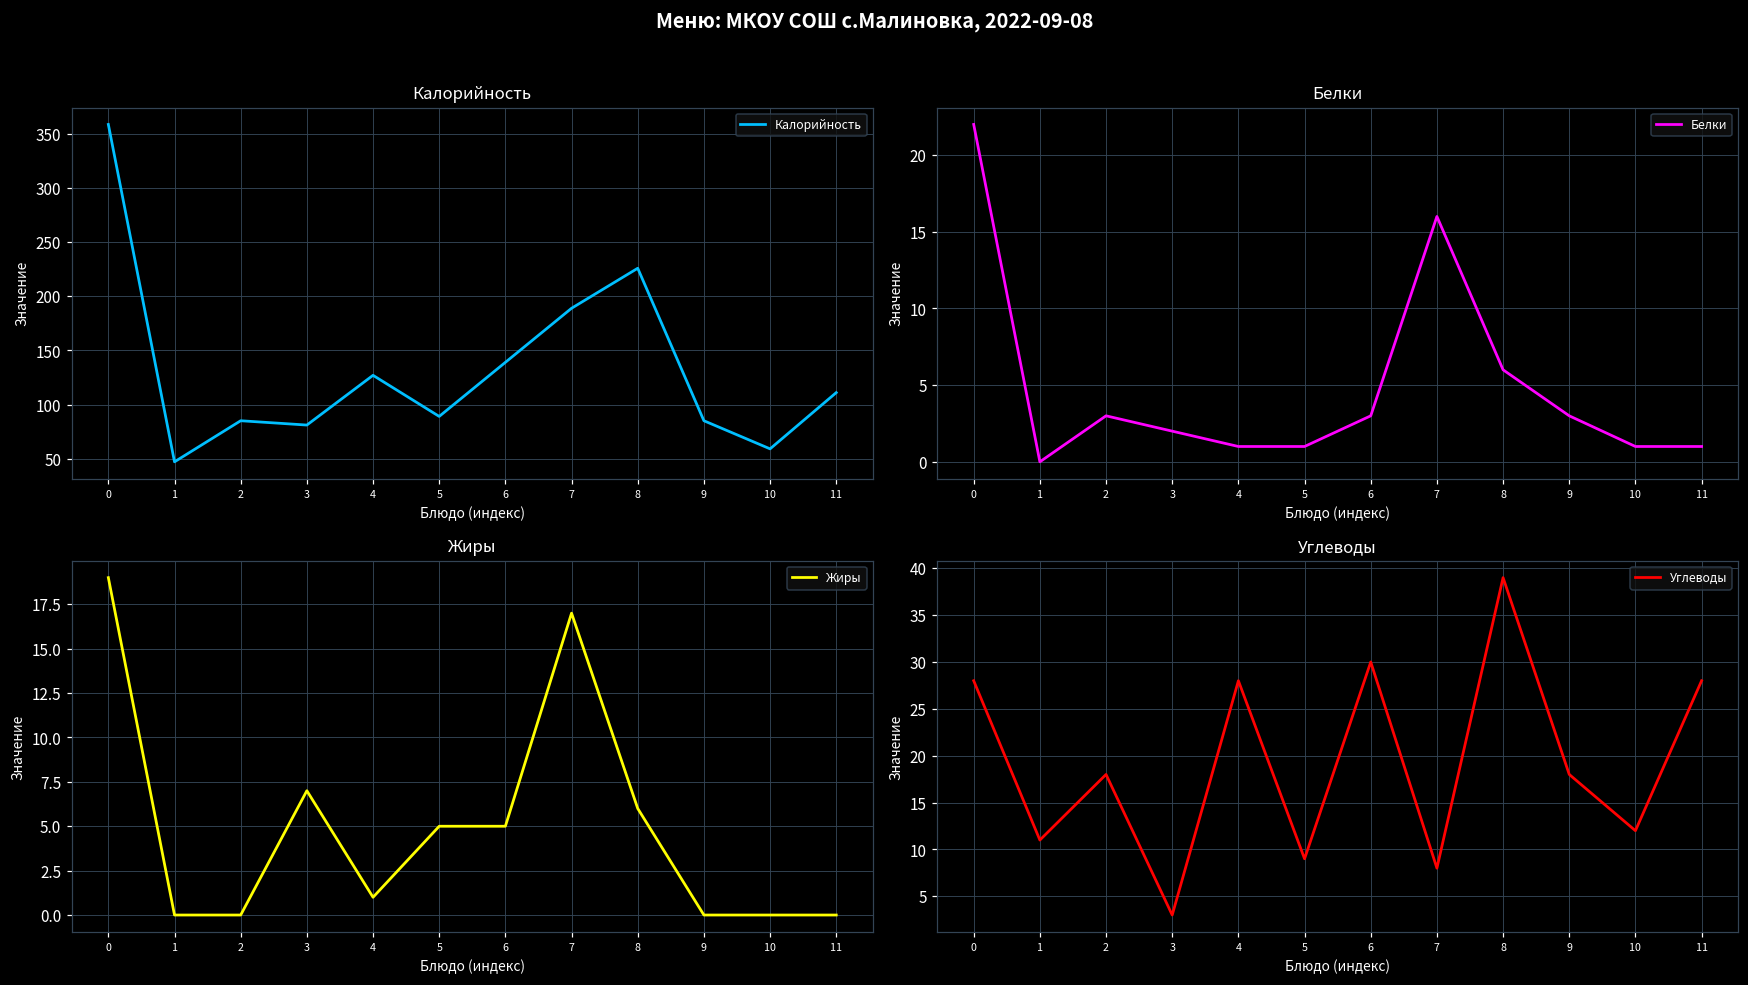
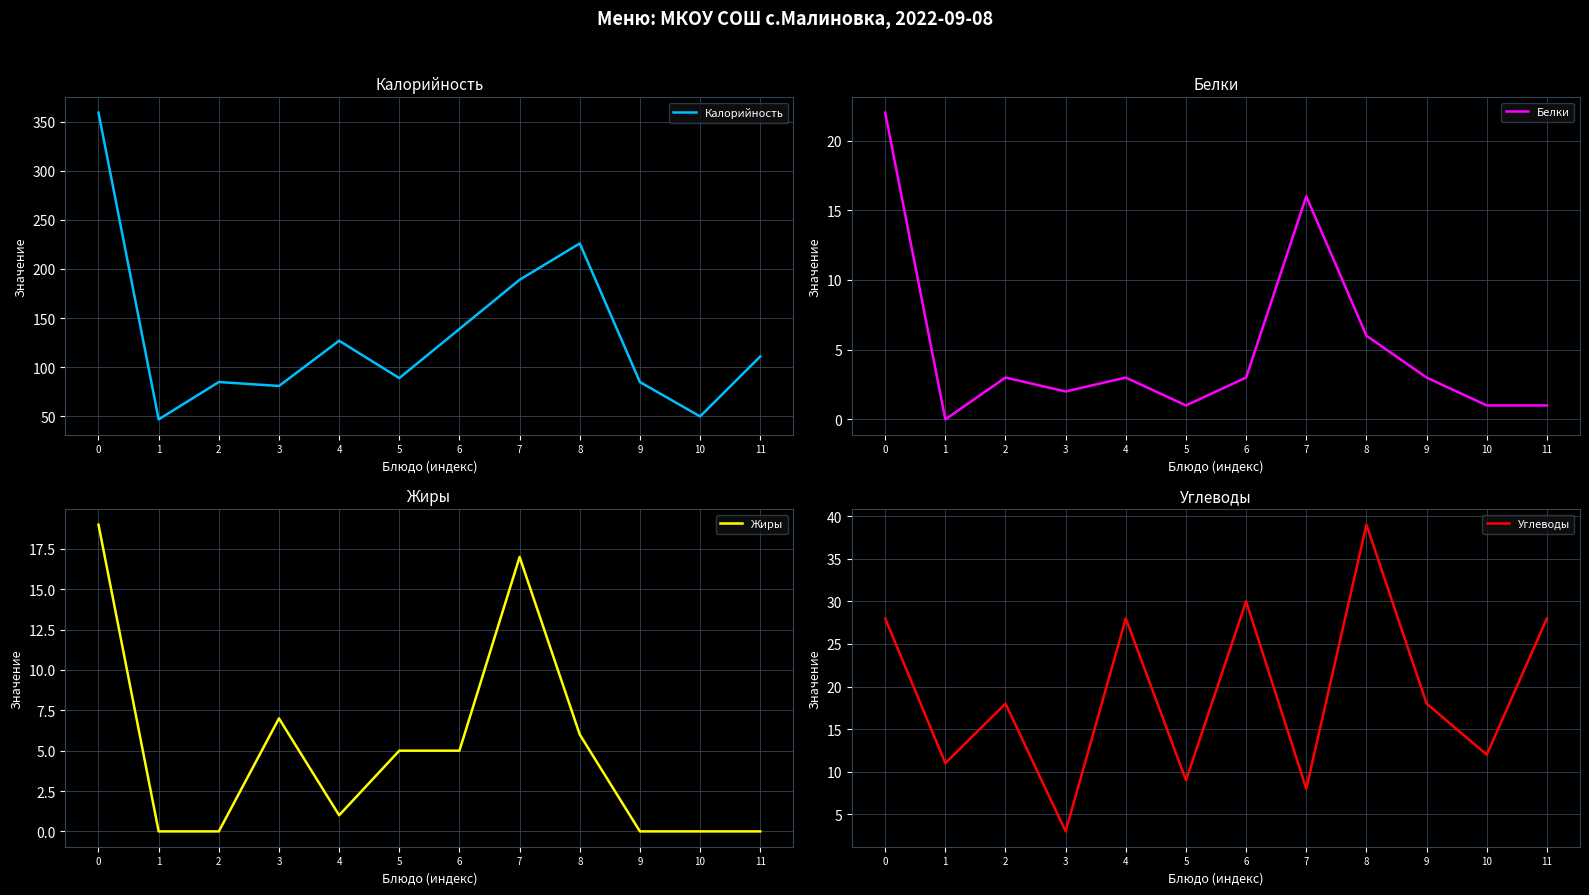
Калорийность, 10: 60 -> 50
Белки, 4: 1 -> 3
